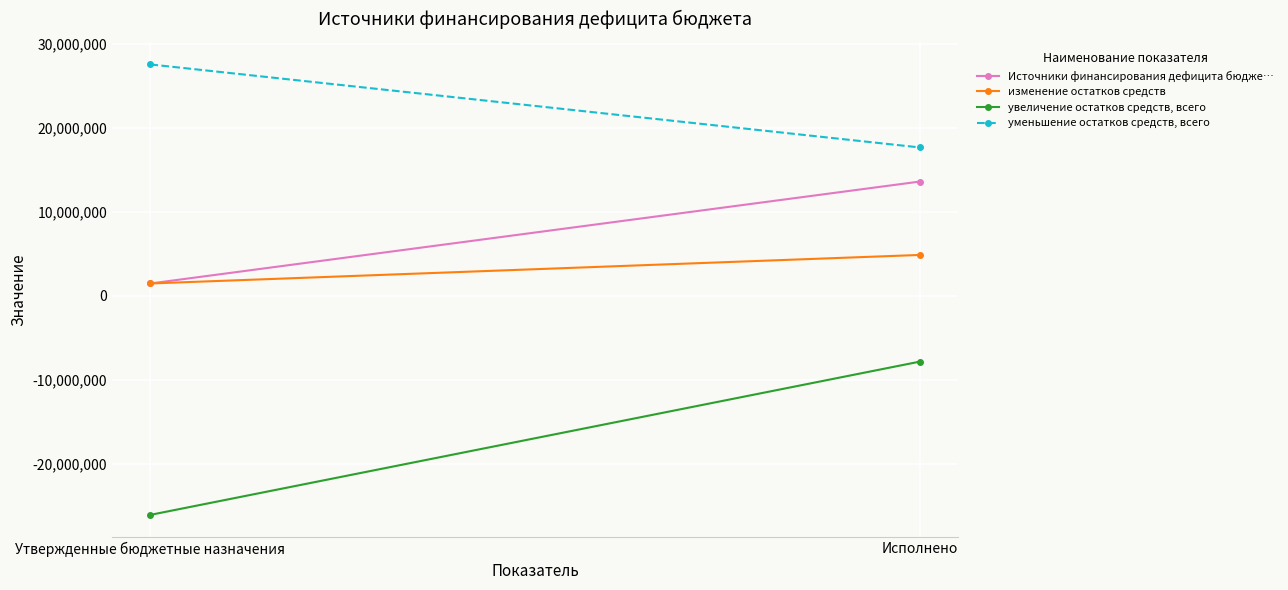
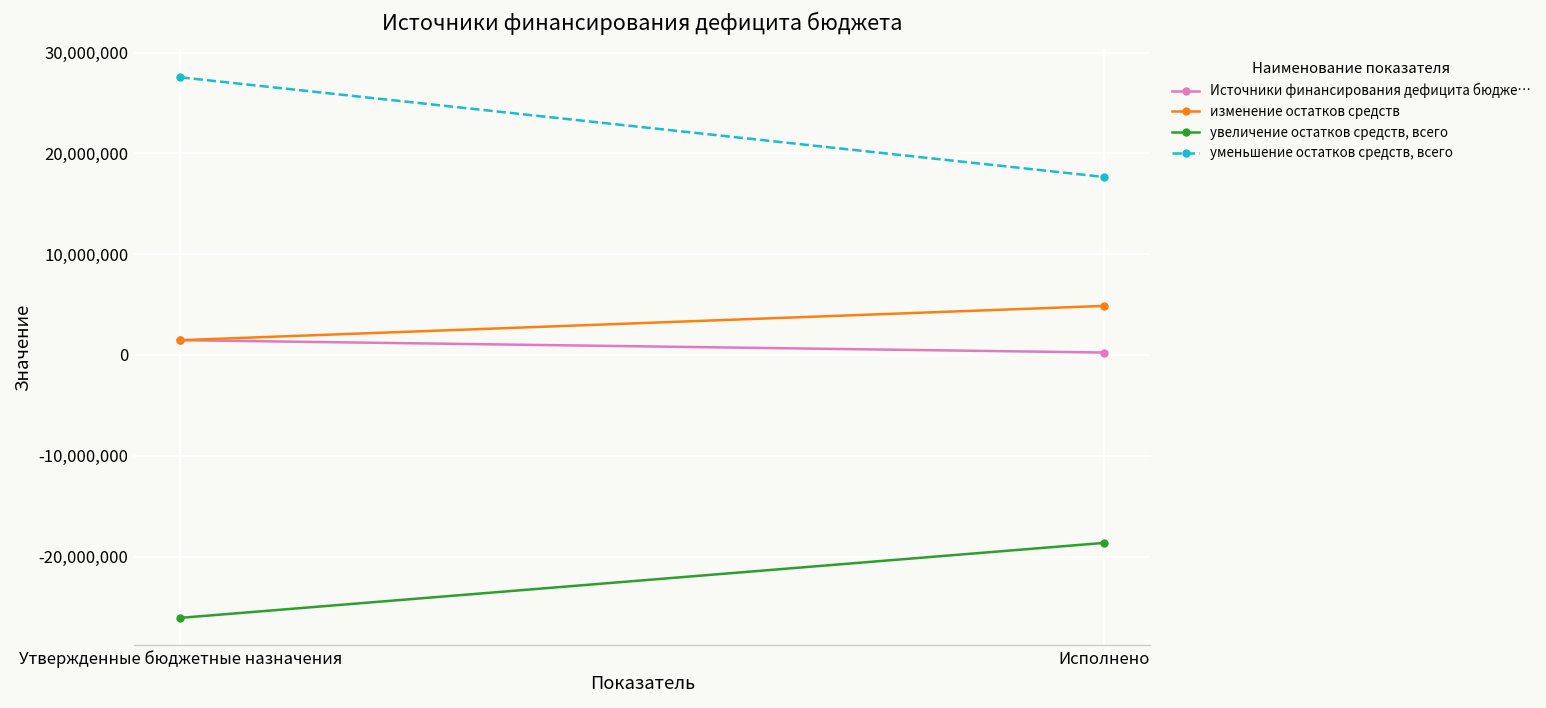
Источники финансирования дефицита бюдже…, Исполнено: 14,000,000 -> 0
увеличение остатков средств, всего, Исполнено: -8,000,000 -> -19,000,000
